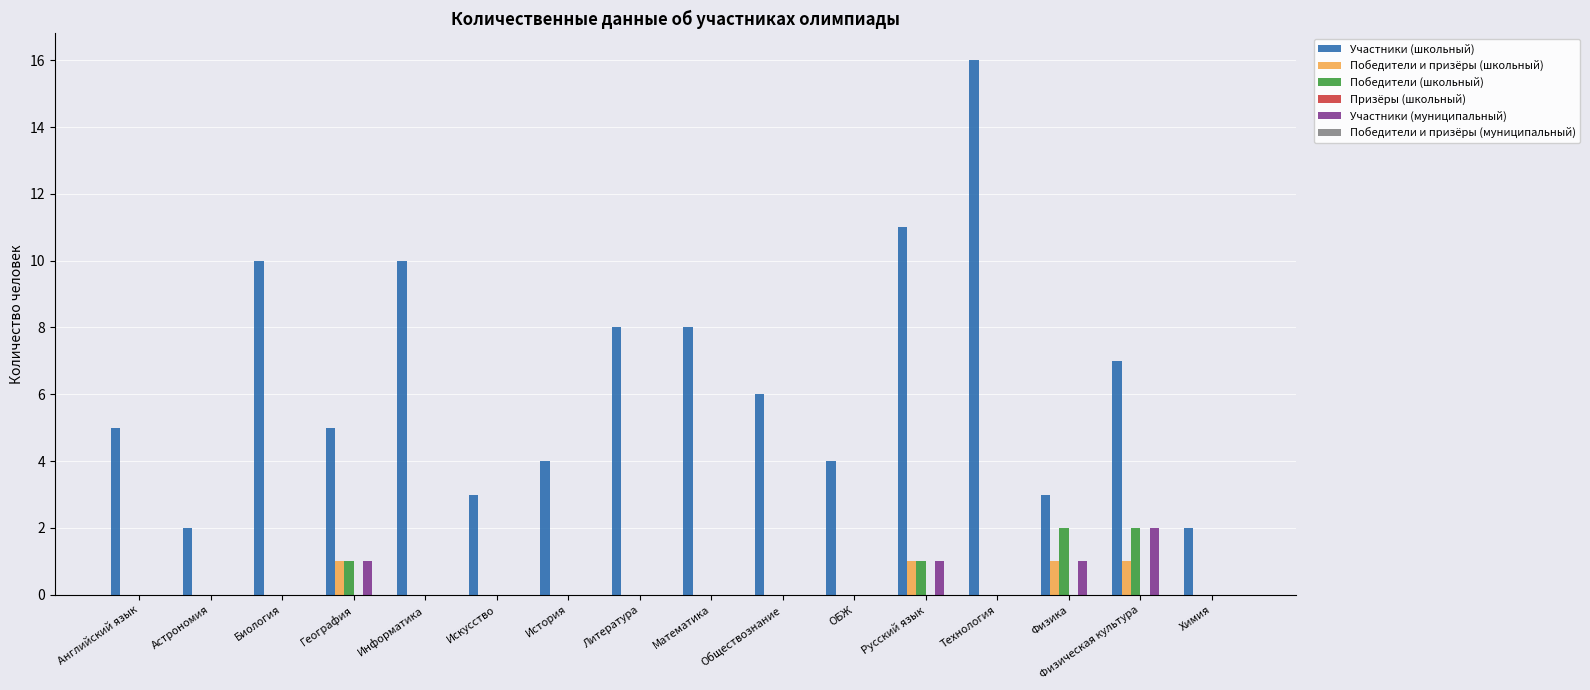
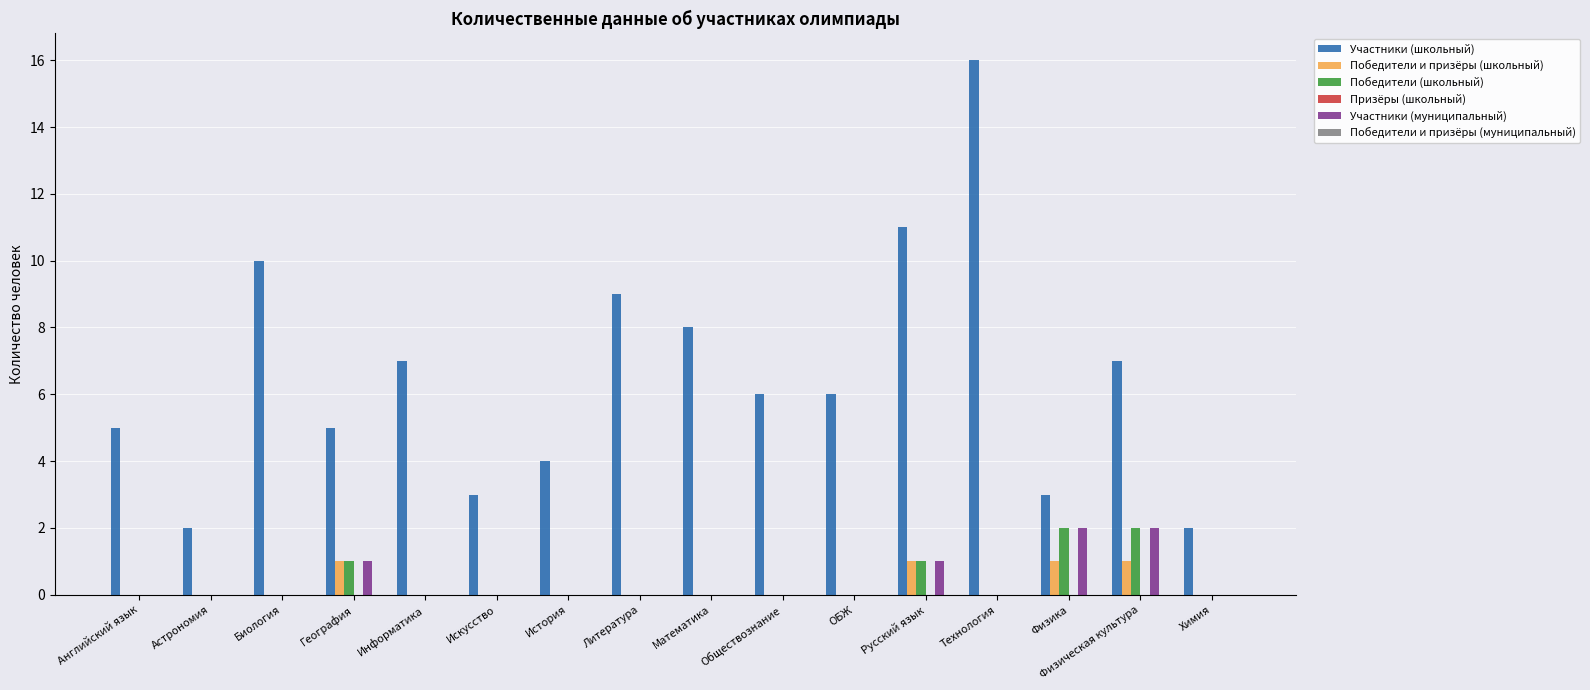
Участники (школьный), Информатика: 10 -> 7
Участники (школьный), Литература: 8 -> 9
Участники (школьный), ОБЖ: 4 -> 6
Участники (муниципальный), Физика: 1 -> 2
